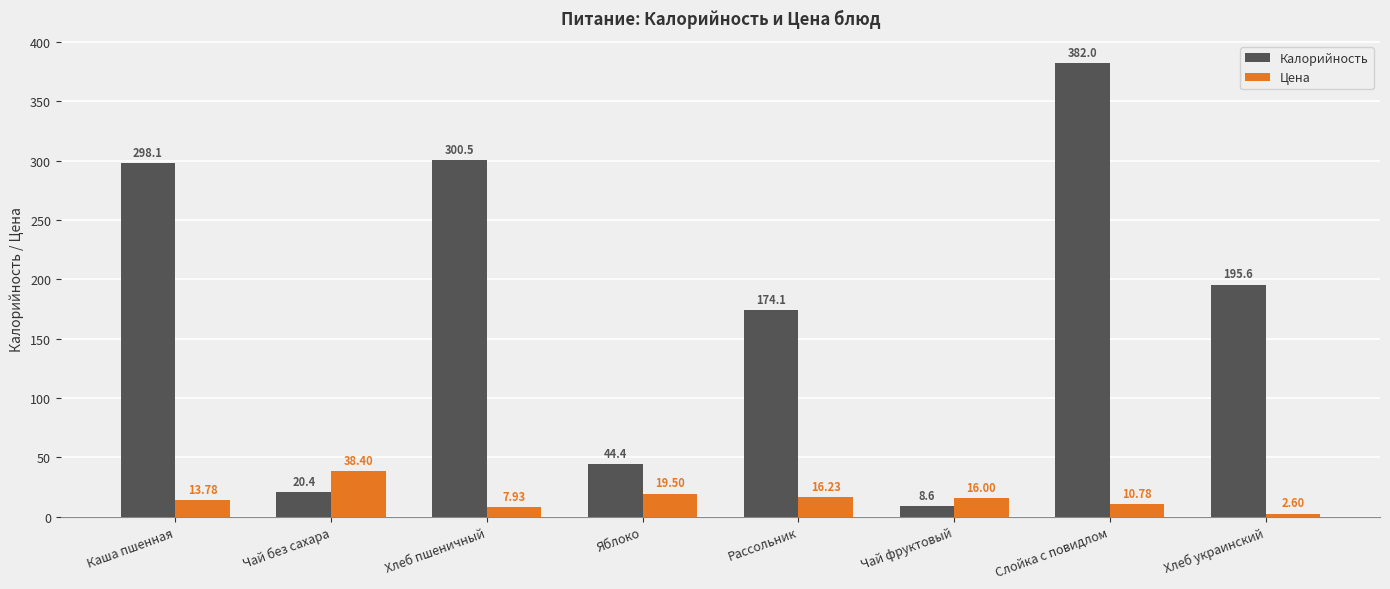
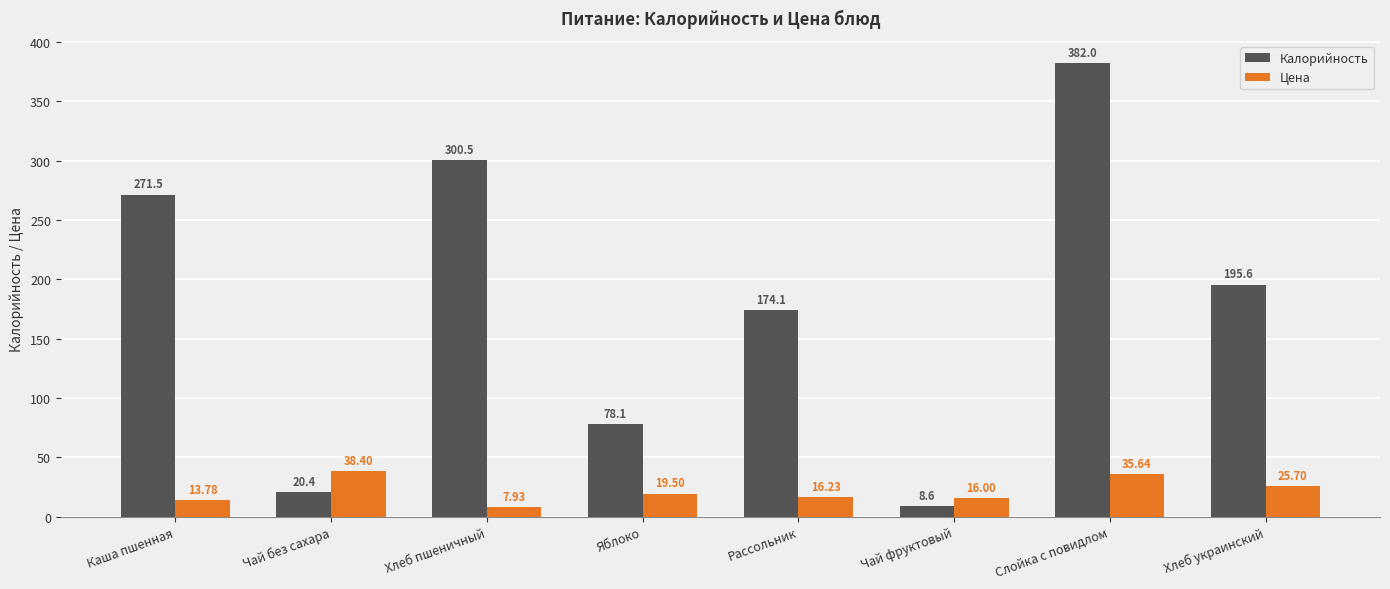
Калорийность, Каша пшенная: 298.1 -> 271.5
Калорийность, Яблоко: 44.4 -> 78.1
Цена, Слойка с повидлом: 10.78 -> 35.64
Цена, Хлеб украинский: 2.60 -> 25.70
